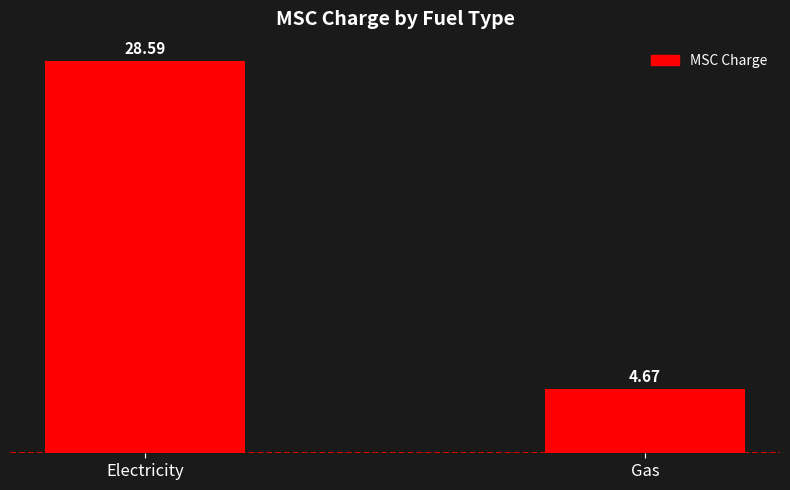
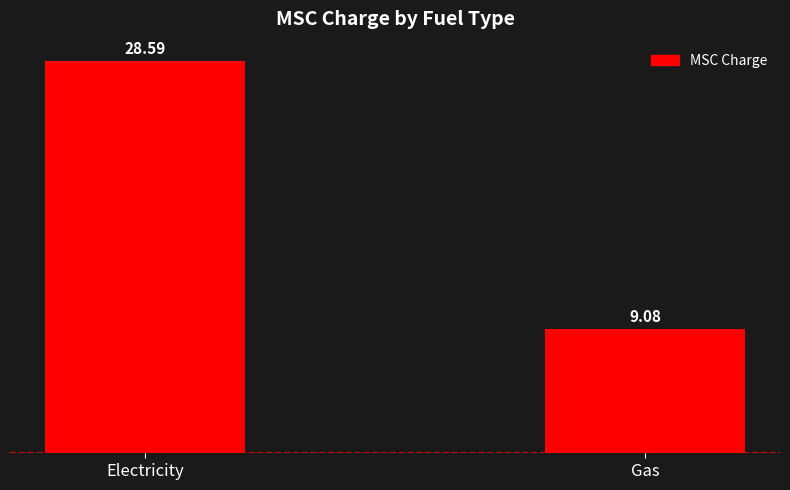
Gas: 4.67 -> 9.08
